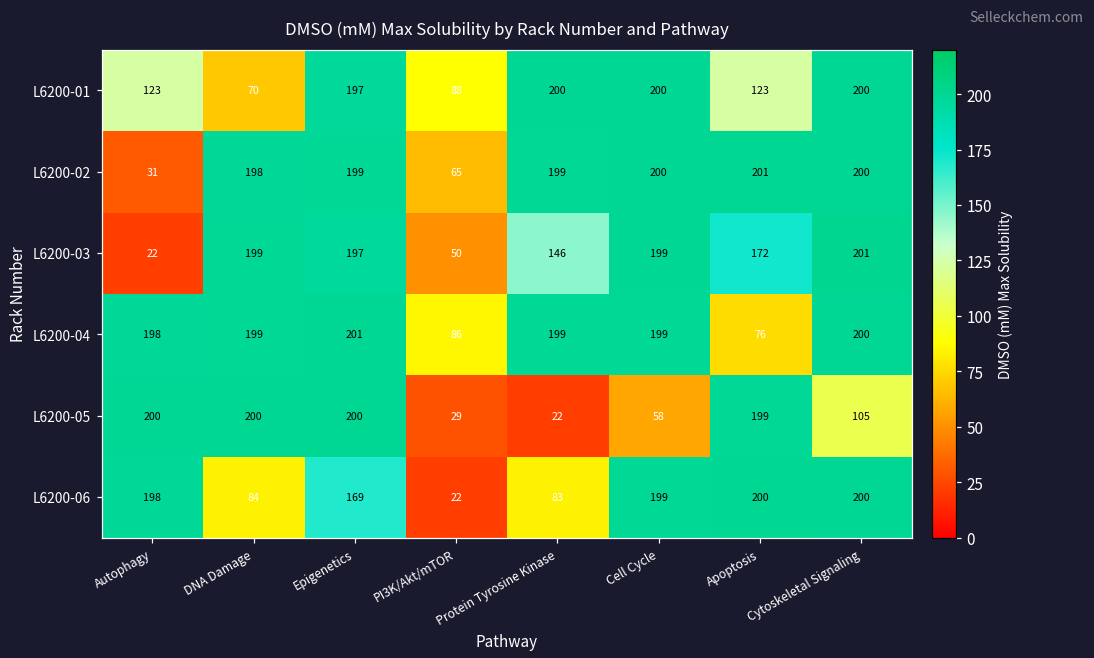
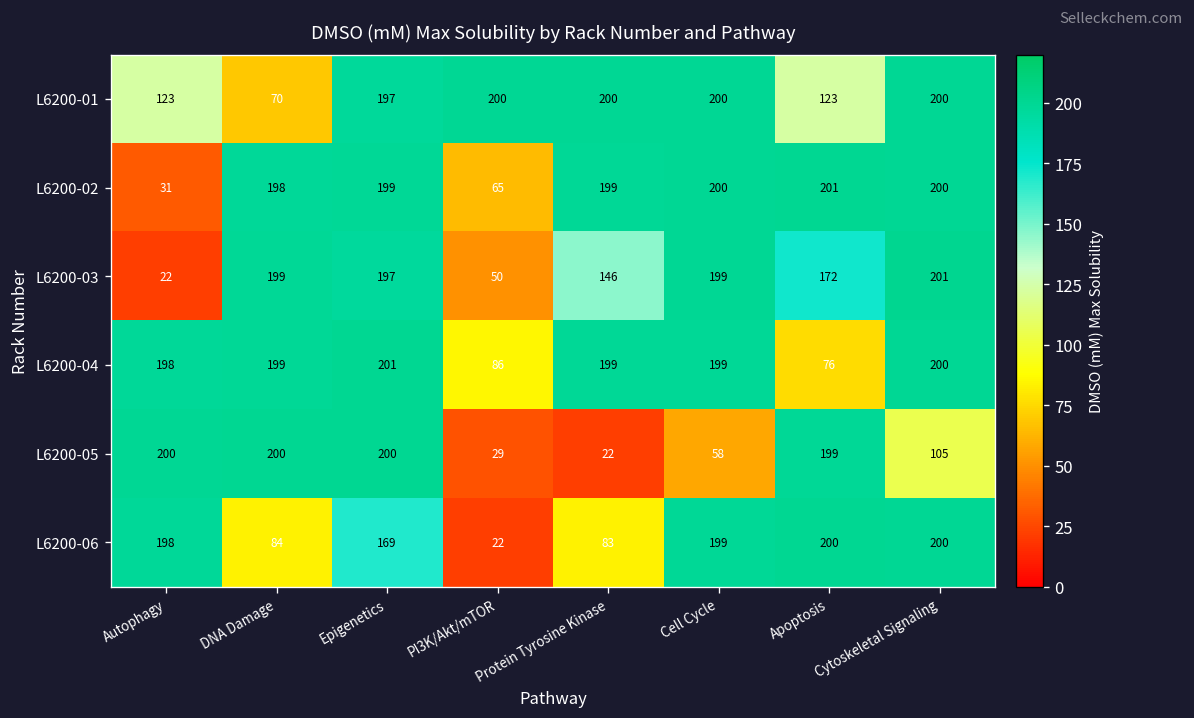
L6200-01, PI3K/Akt/mTOR: 88 -> 200
